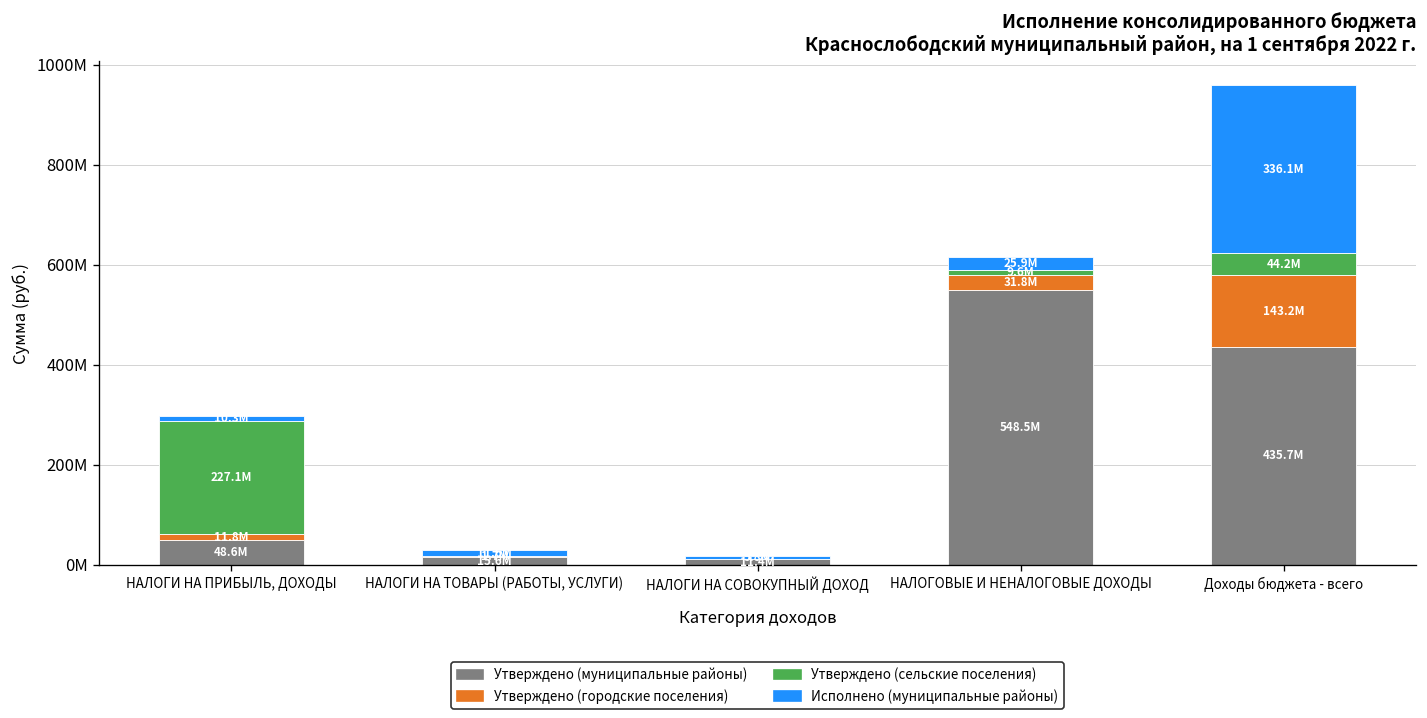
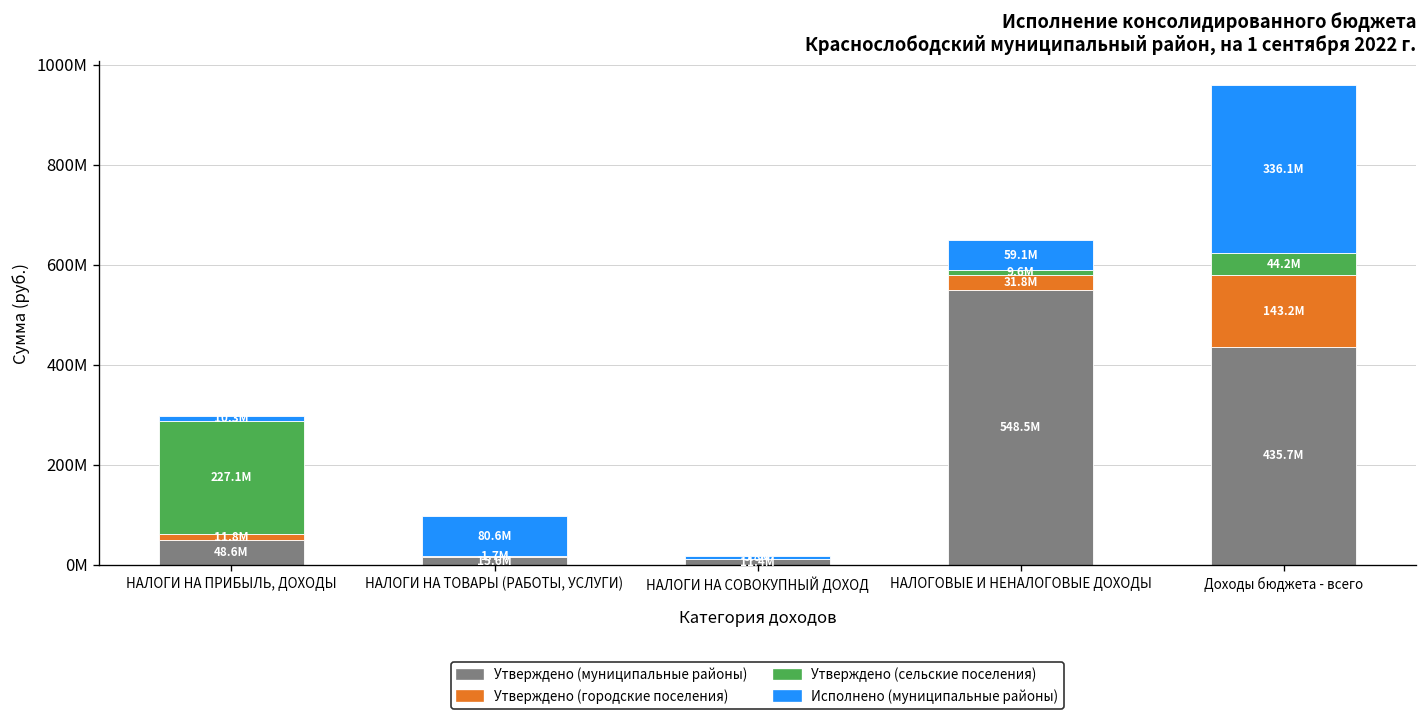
Исполнено (муниципальные районы), НАЛОГИ НА ТОВАРЫ (РАБОТЫ, УСЛУГИ): 10000000 -> 80000000
Исполнено (муниципальные районы), НАЛОГОВЫЕ И НЕНАЛОГОВЫЕ ДОХОДЫ: 25.9M -> 59.1M
